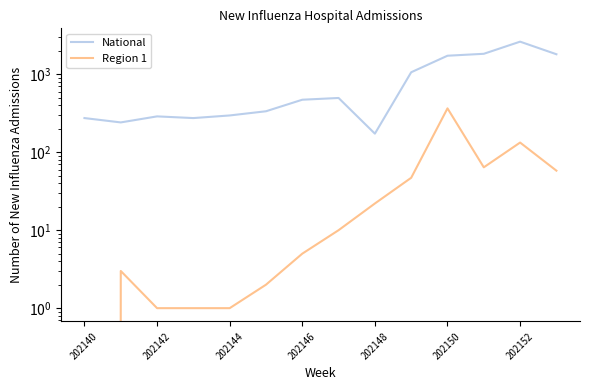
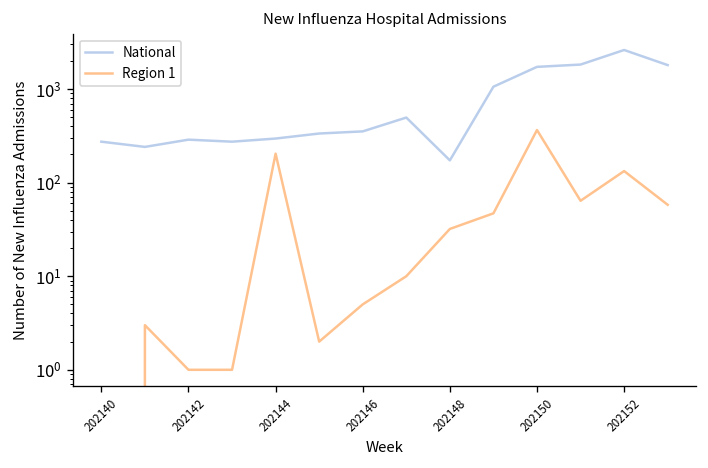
Region 1, 202144: 1 -> 200
National, 202146: 500 -> 400
Region 1, 202148: 22 -> 32
